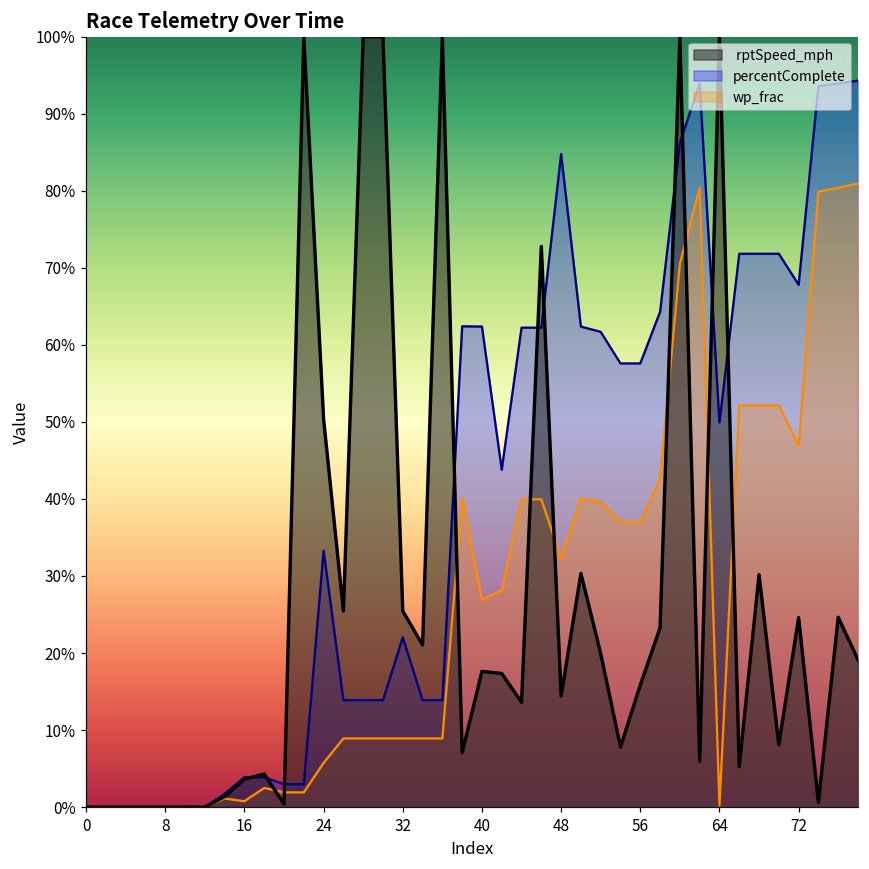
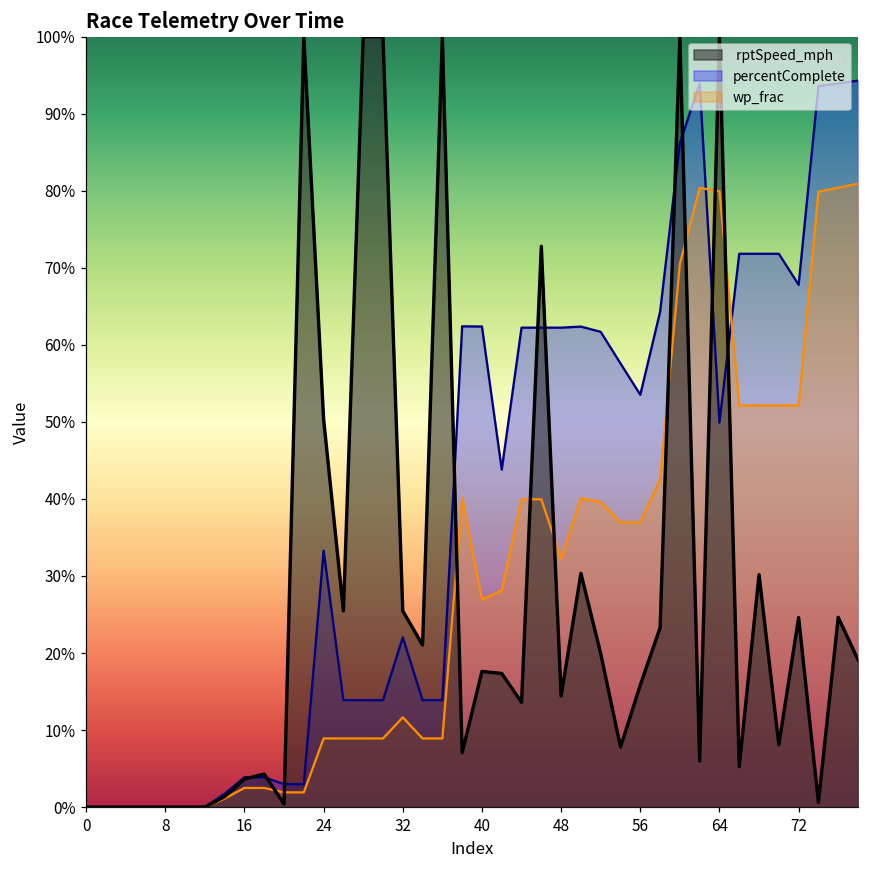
wp_frac, 16: 1% -> 2%
wp_frac, 24: 6% -> 9%
wp_frac, 32: 9% -> 12%
percentComplete, 48: 85% -> 62%
percentComplete, 56: 58% -> 54%
wp_frac, 64: 0% -> 80%
wp_frac, 72: 47% -> 52%
